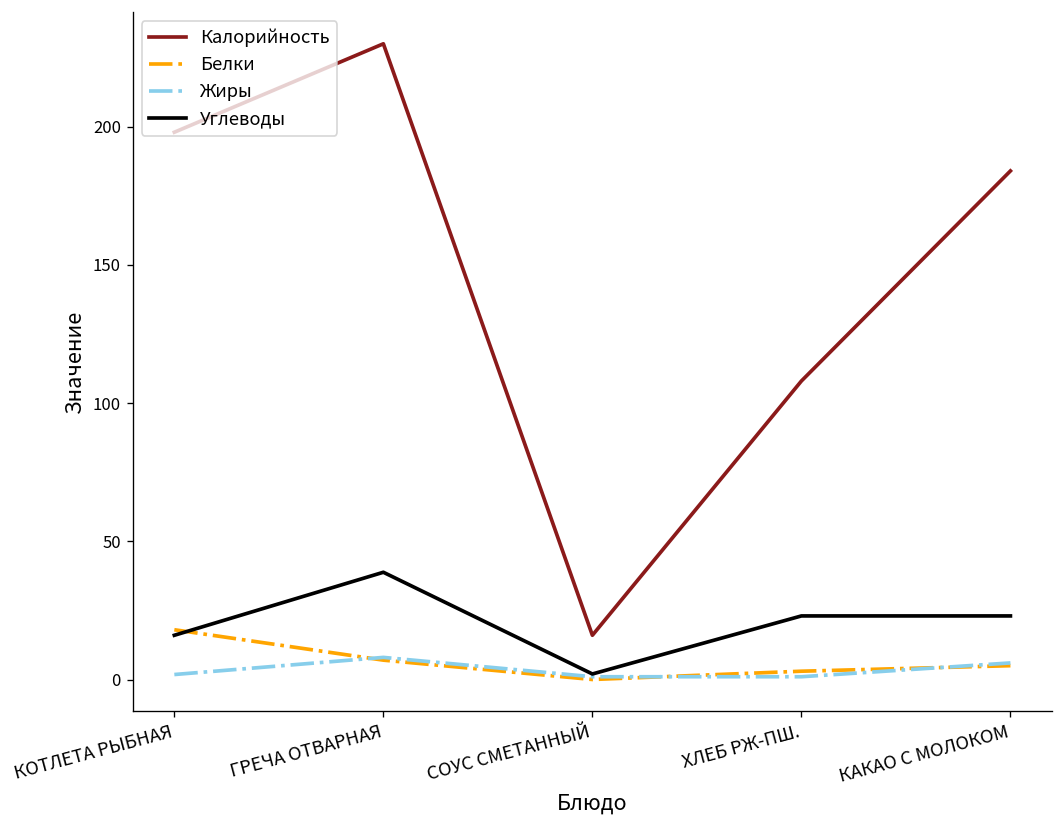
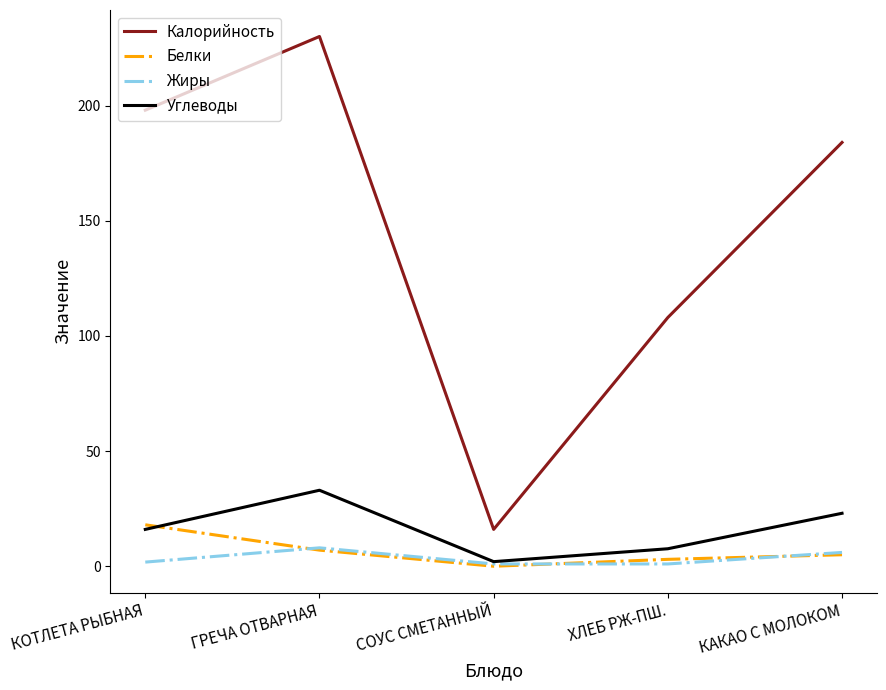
Углеводы, ГРЕЧА ОТВАРНАЯ: 39 -> 33
Углеводы, ХЛЕБ РЖ-ПШ.: 23 -> 8
